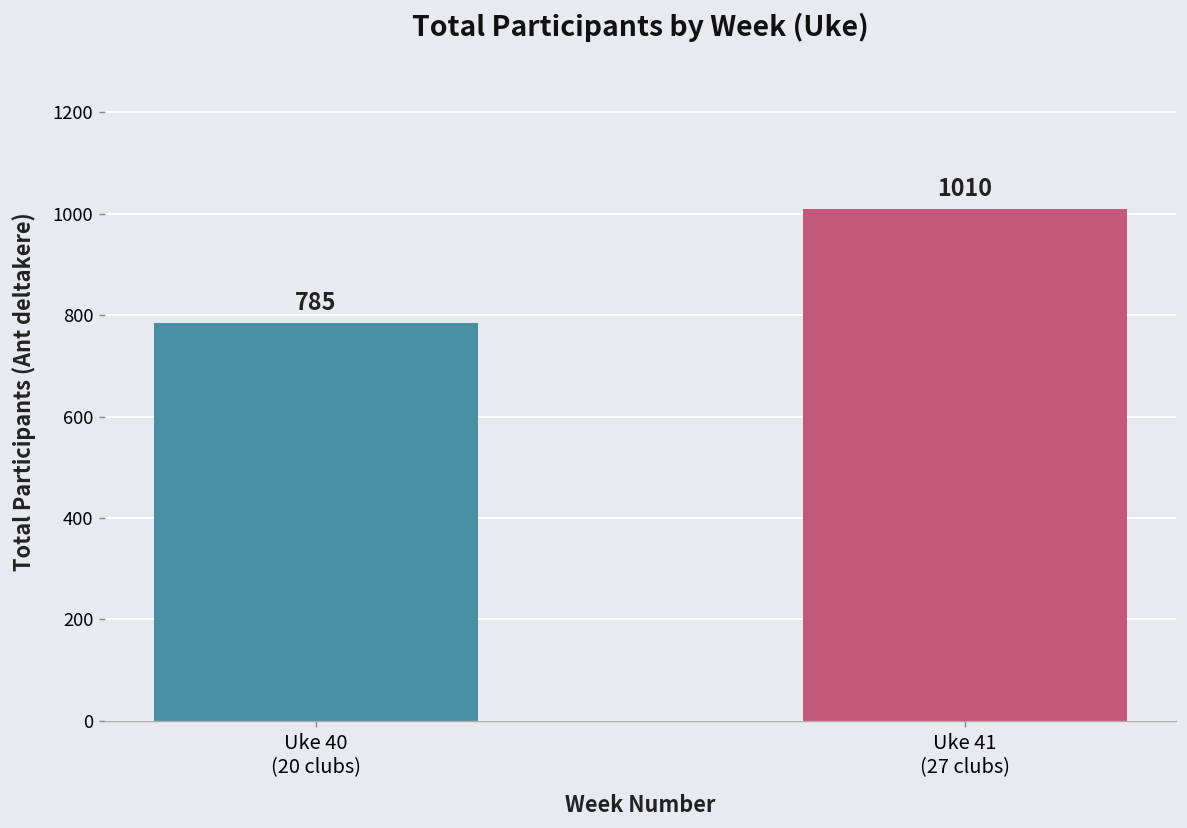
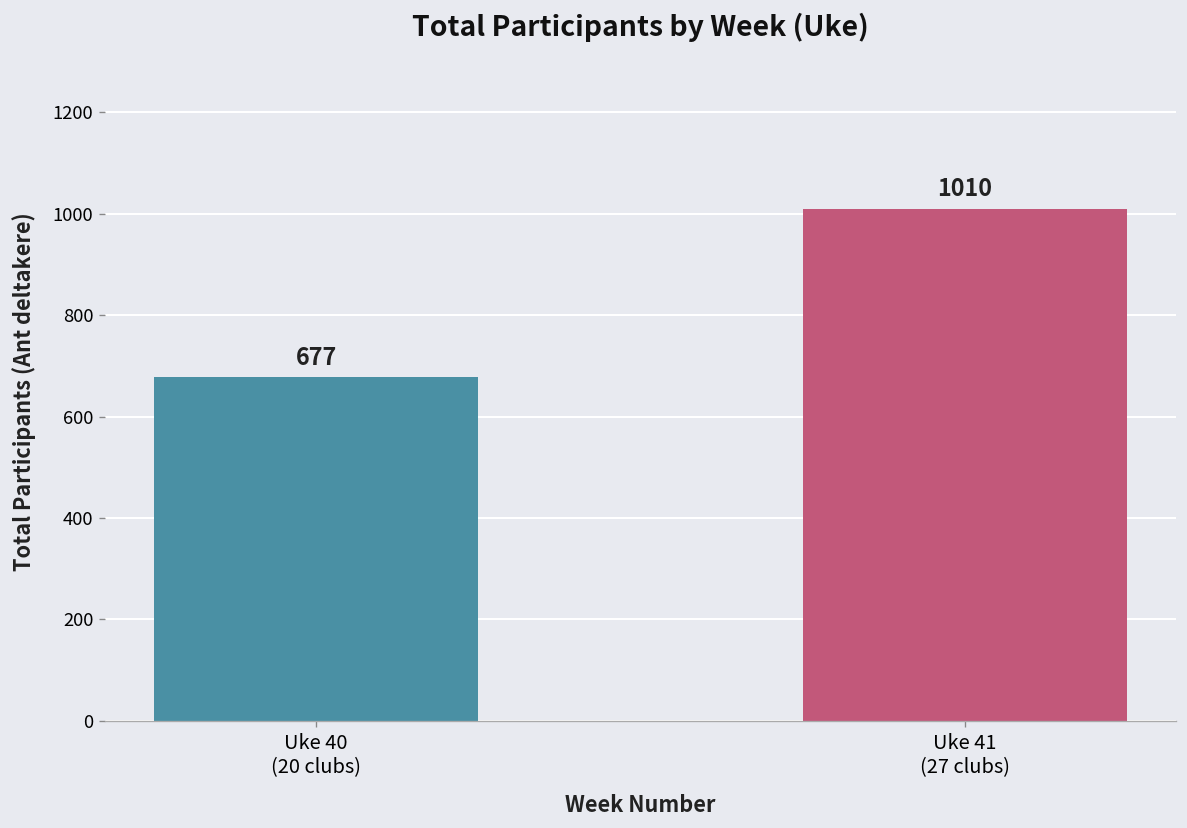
Uke 40 (20 clubs): 785 -> 677
